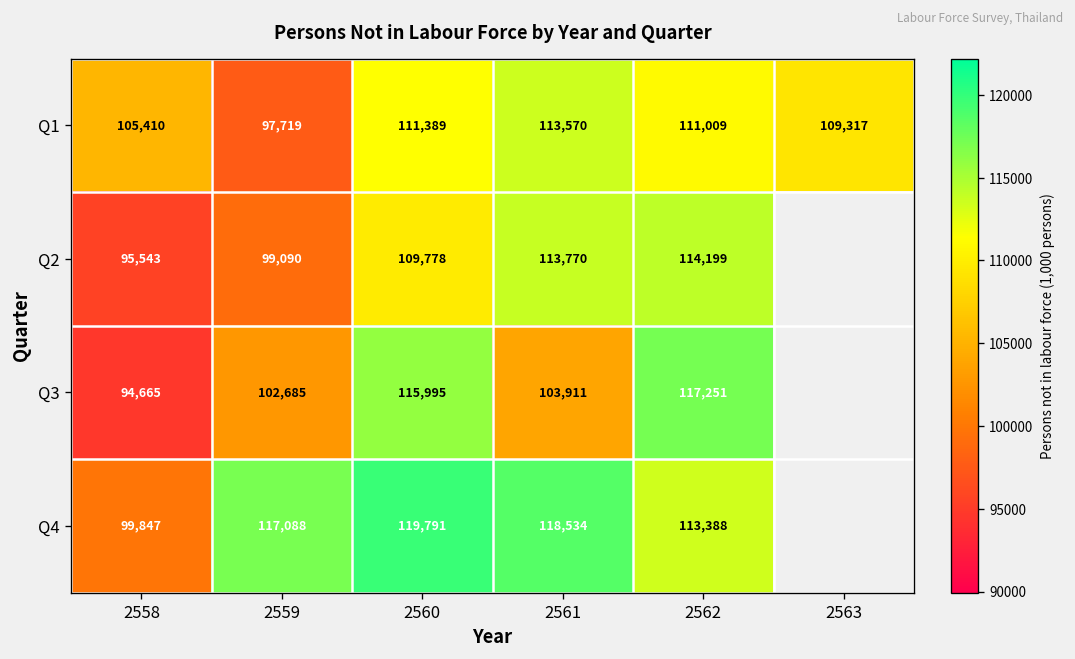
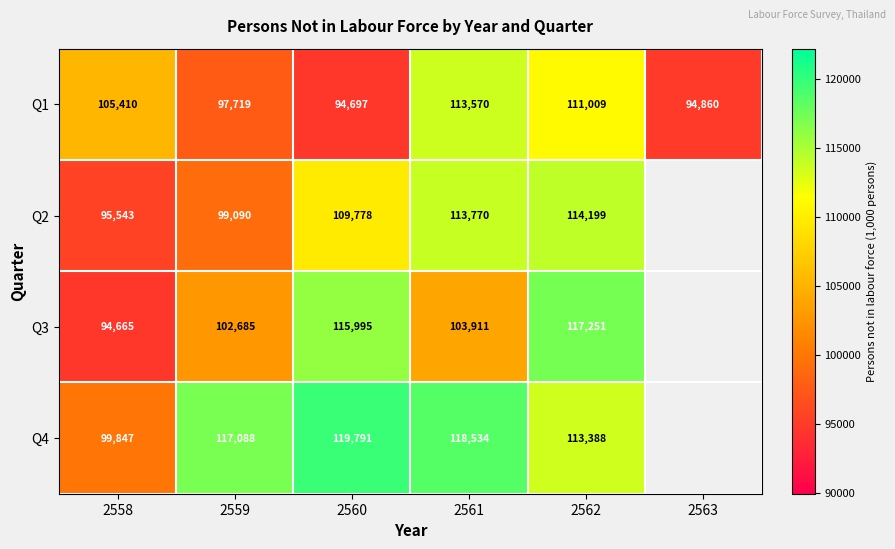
Q1, 2560: 111,389 -> 94,697
Q1, 2563: 109,317 -> 94,860
